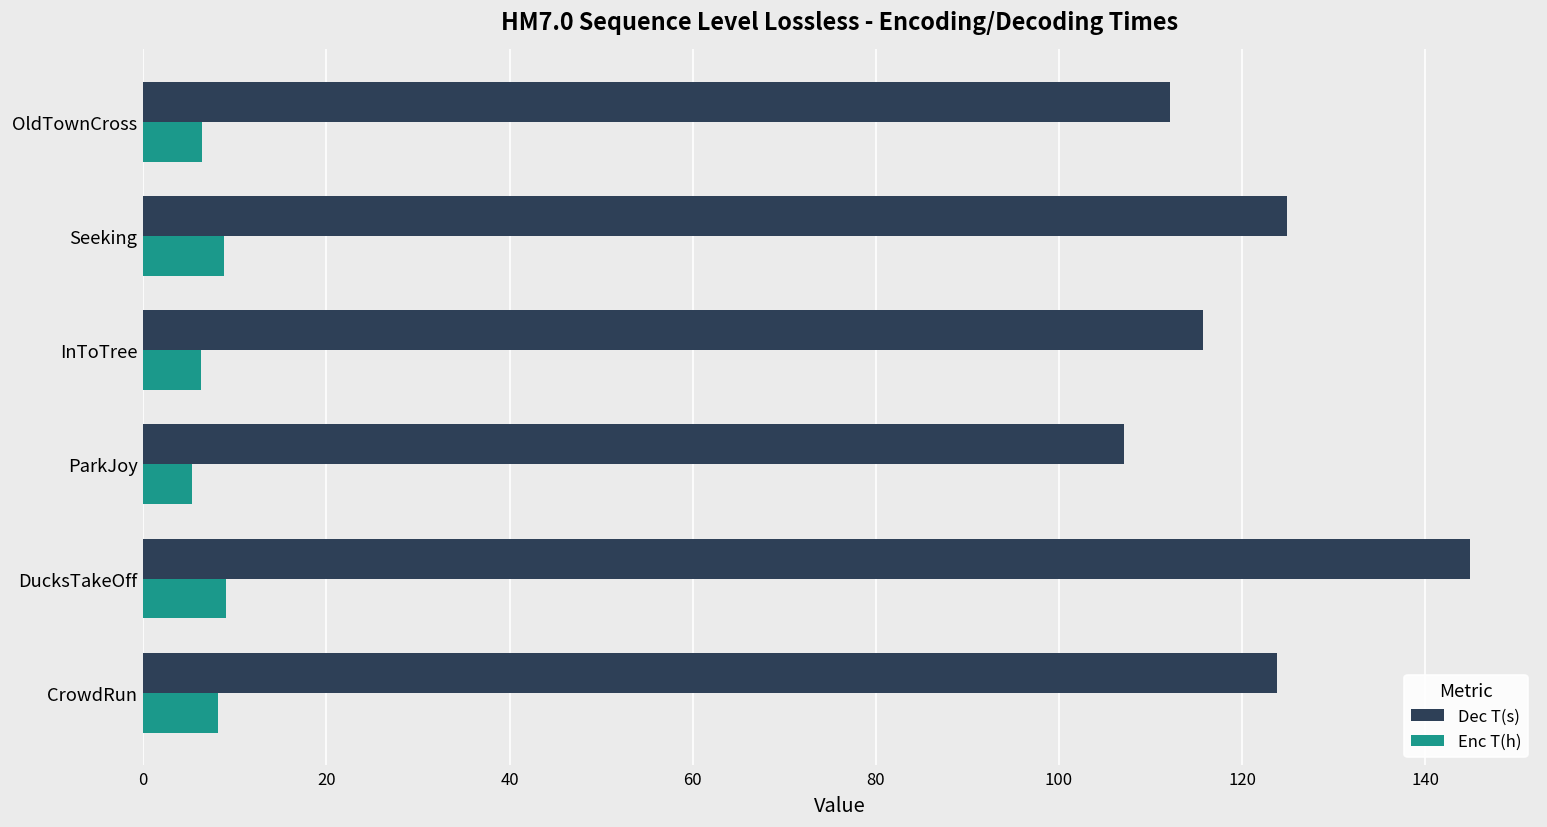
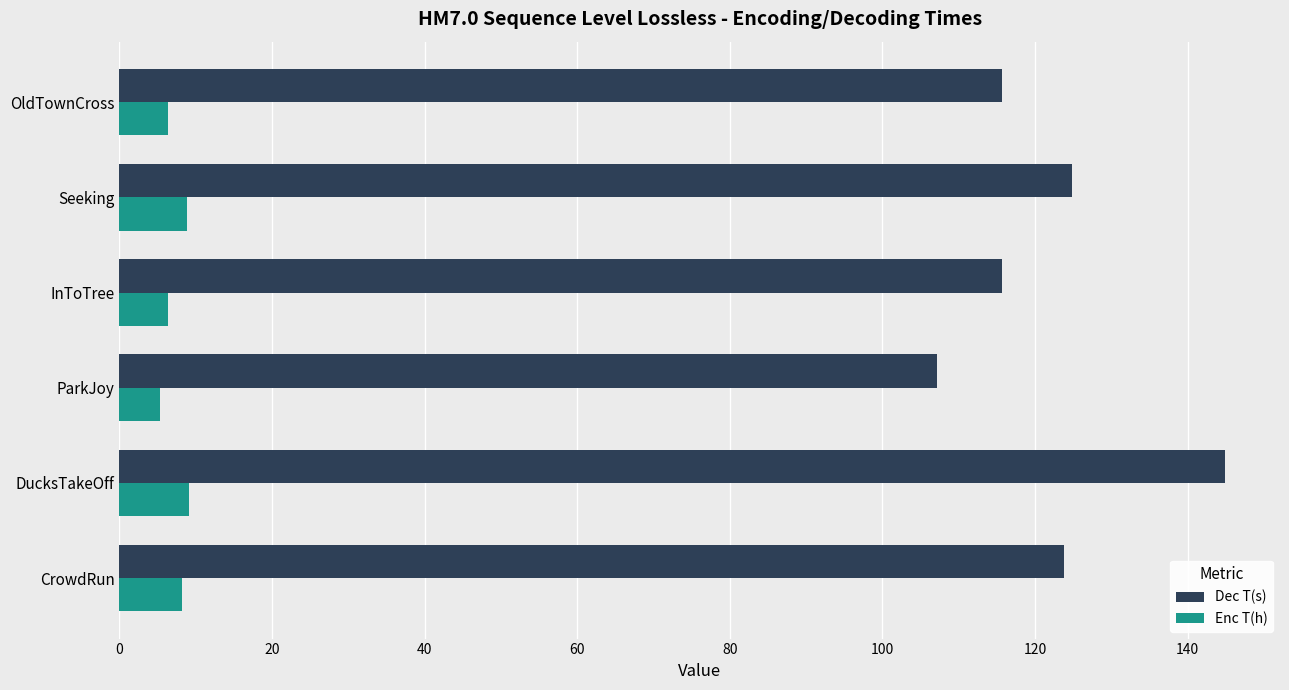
Dec T(s), OldTownCross: 112 -> 116
